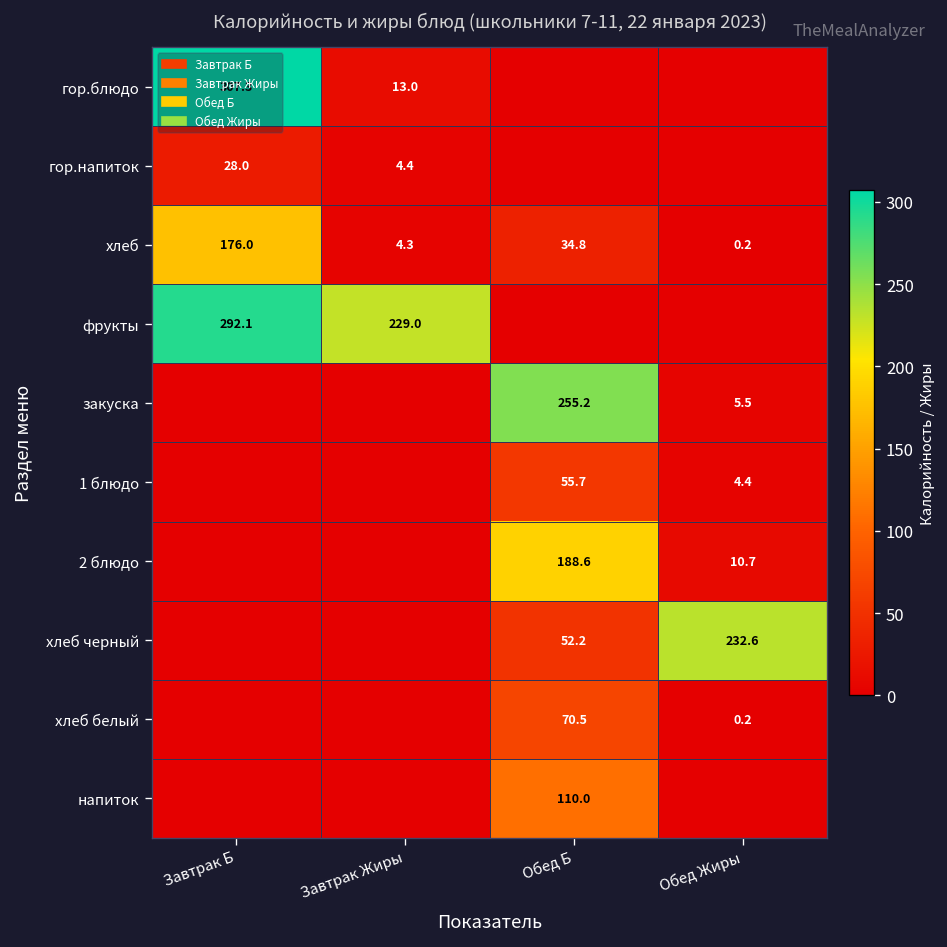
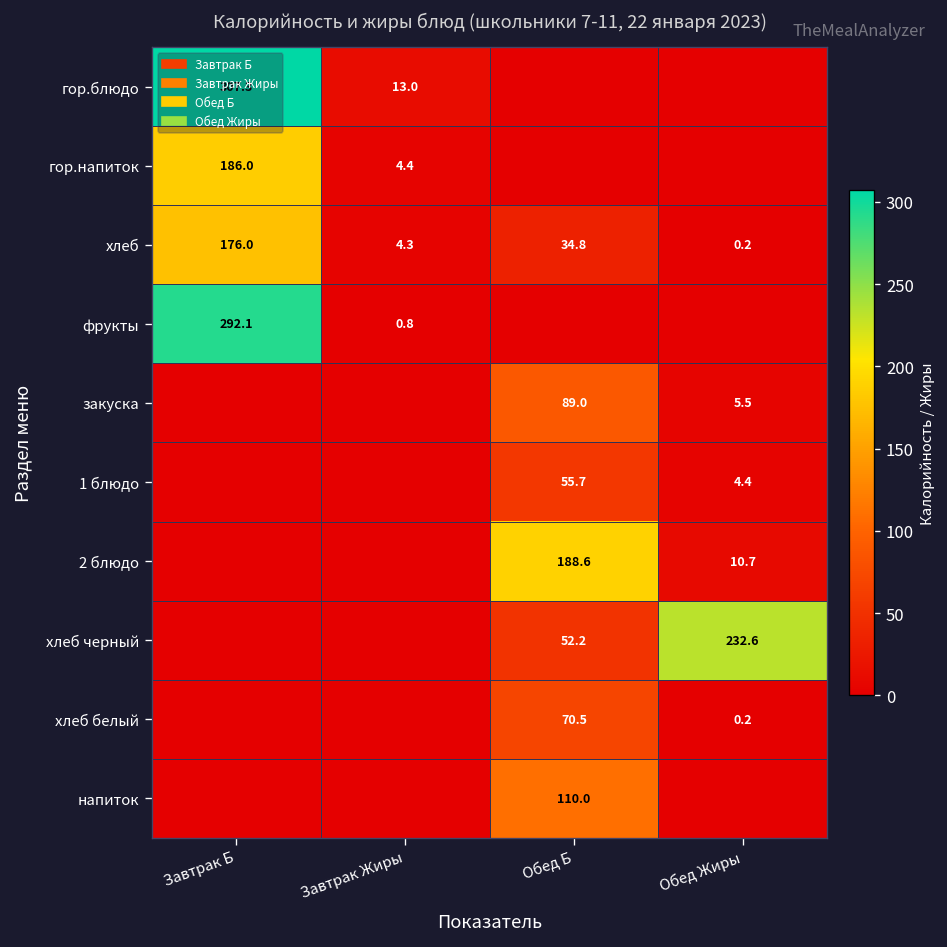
гор.напиток, Завтрак Б: 28.0 -> 186.0
фрукты, Завтрак Жиры: 229.0 -> 0.8
закуска, Обед Б: 255.2 -> 89.0
